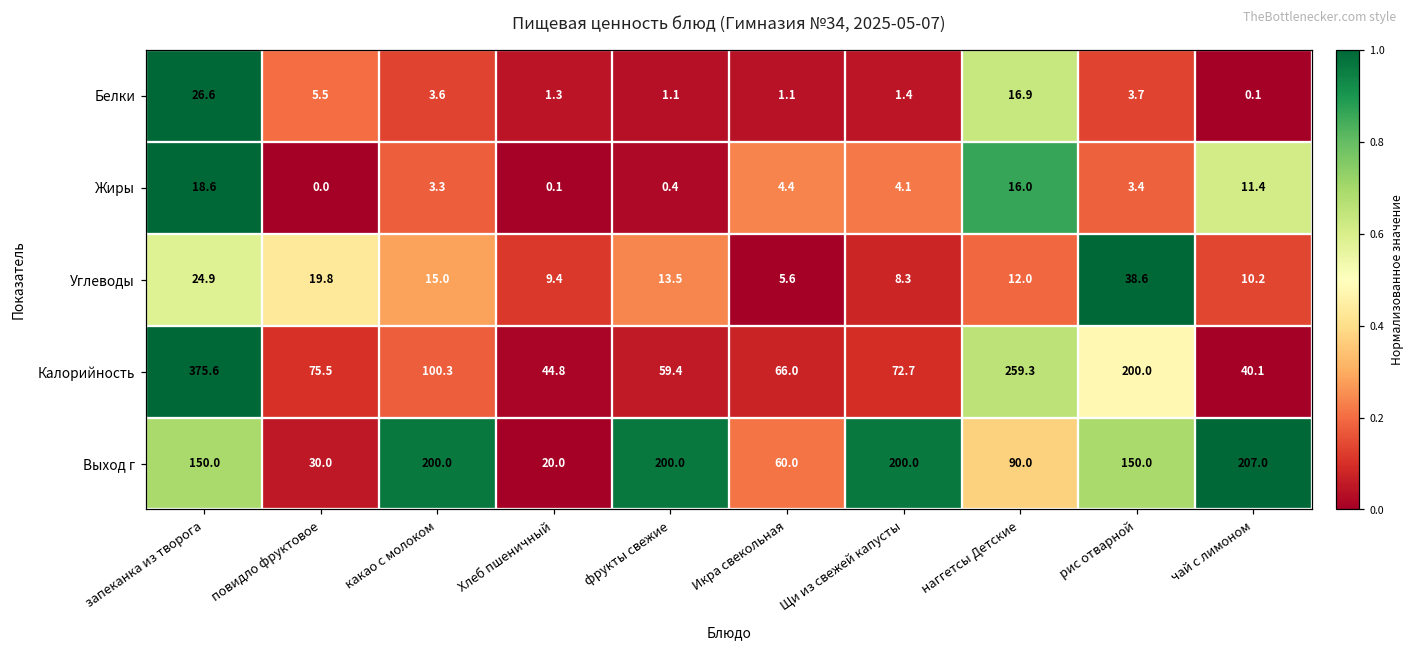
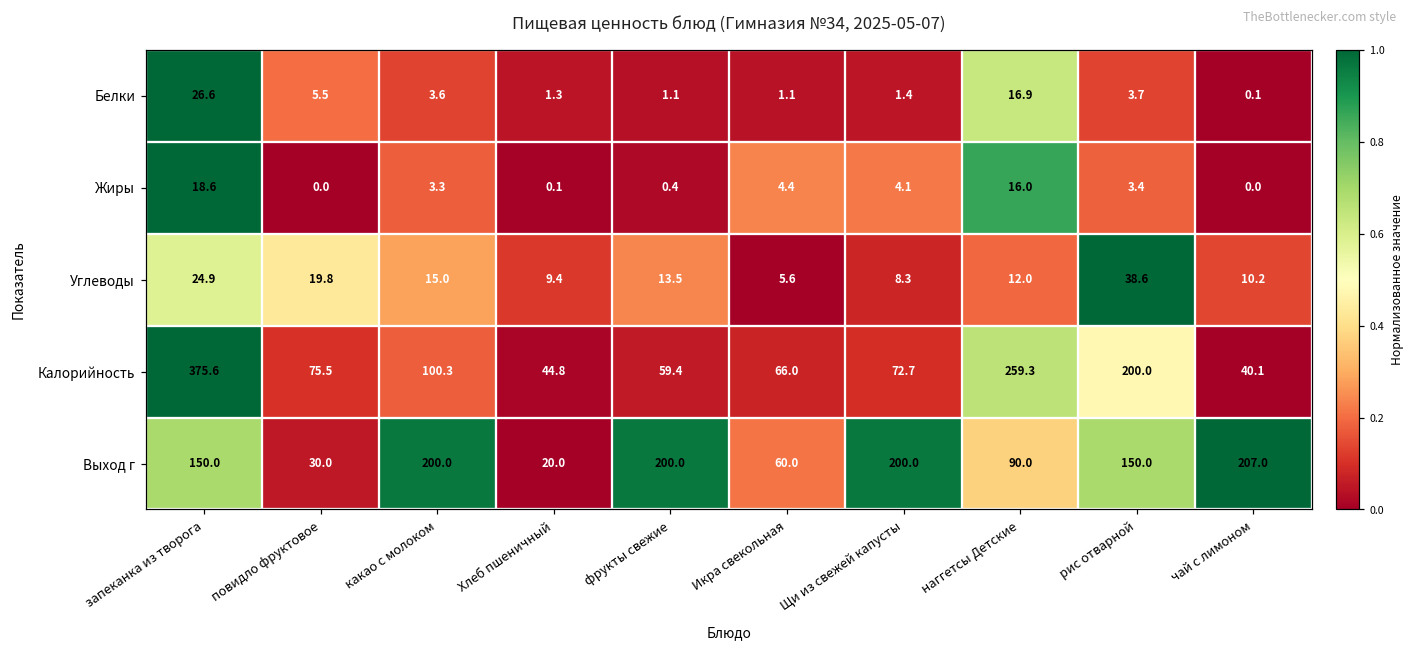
Жиры, чай с лимоном: 11.4 -> 0.0
